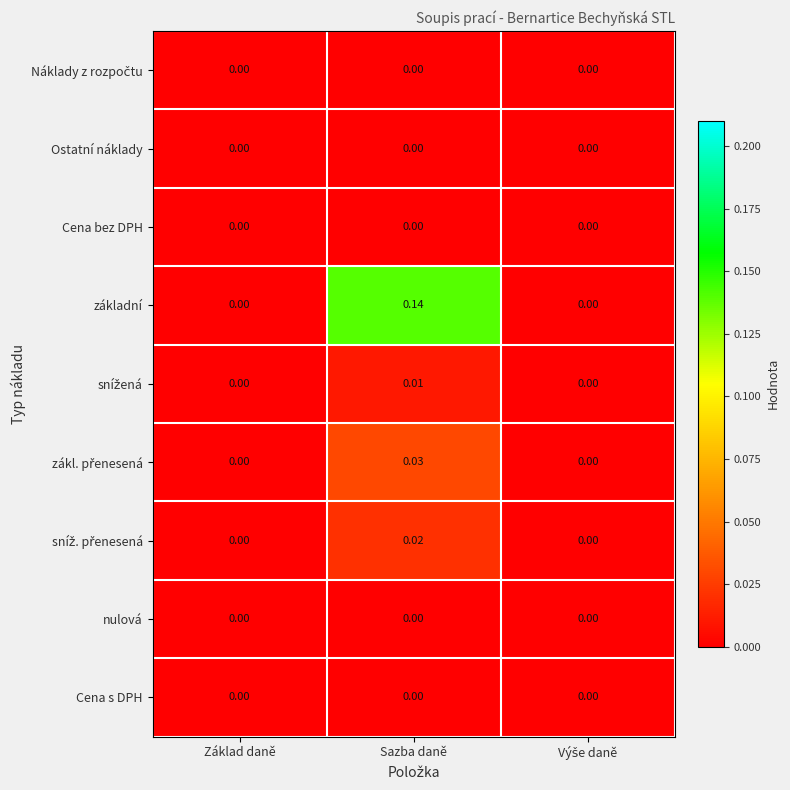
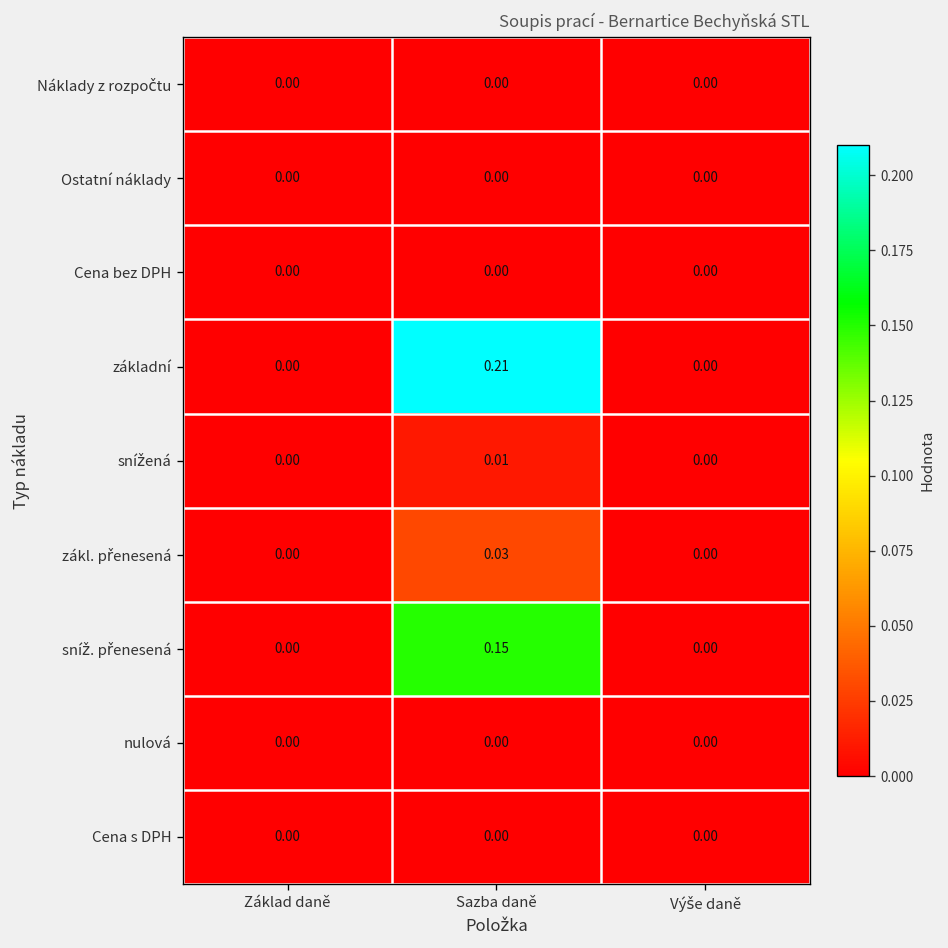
základní, Sazba daně: 0.14 -> 0.21
sníž. přenesená, Sazba daně: 0.02 -> 0.15
